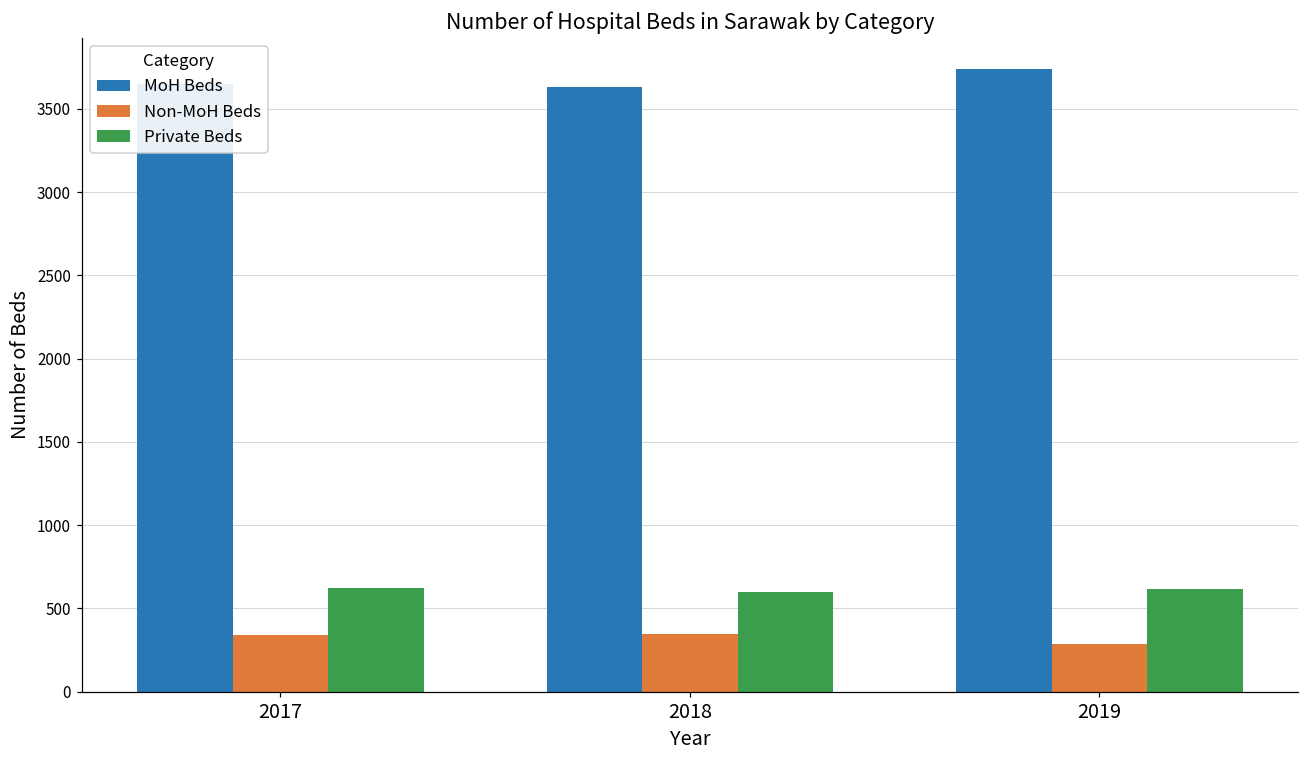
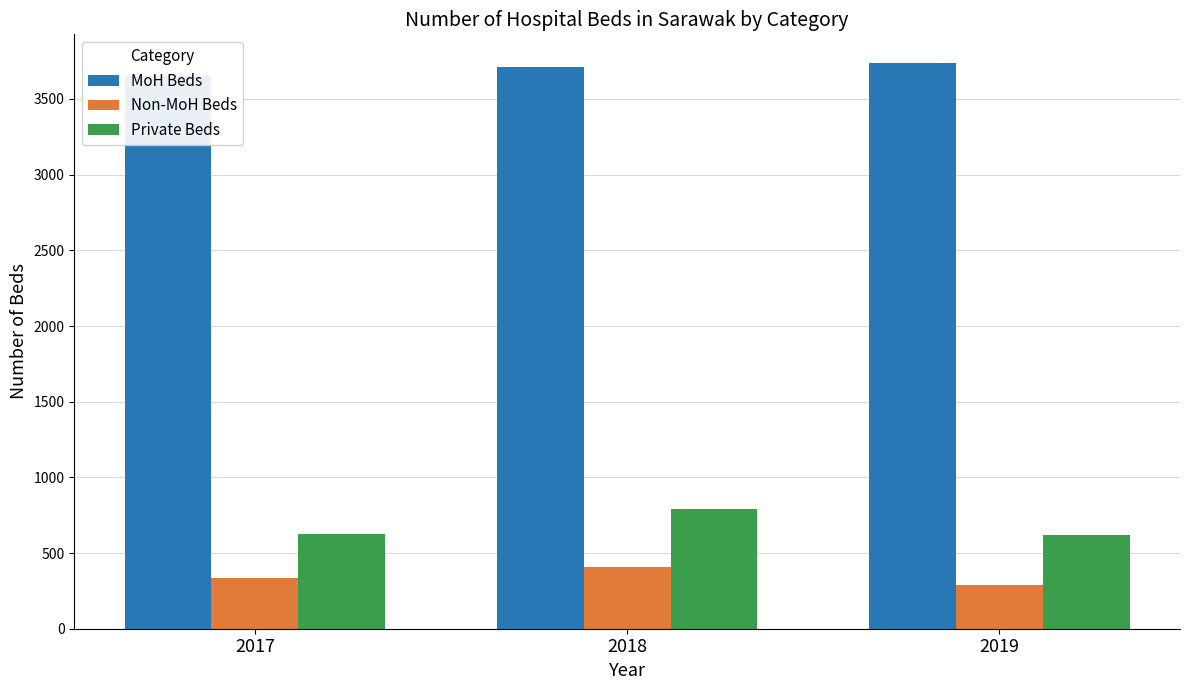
MoH Beds, 2018: 3630 -> 3710
Non-MoH Beds, 2018: 340 -> 410
Private Beds, 2018: 600 -> 790
